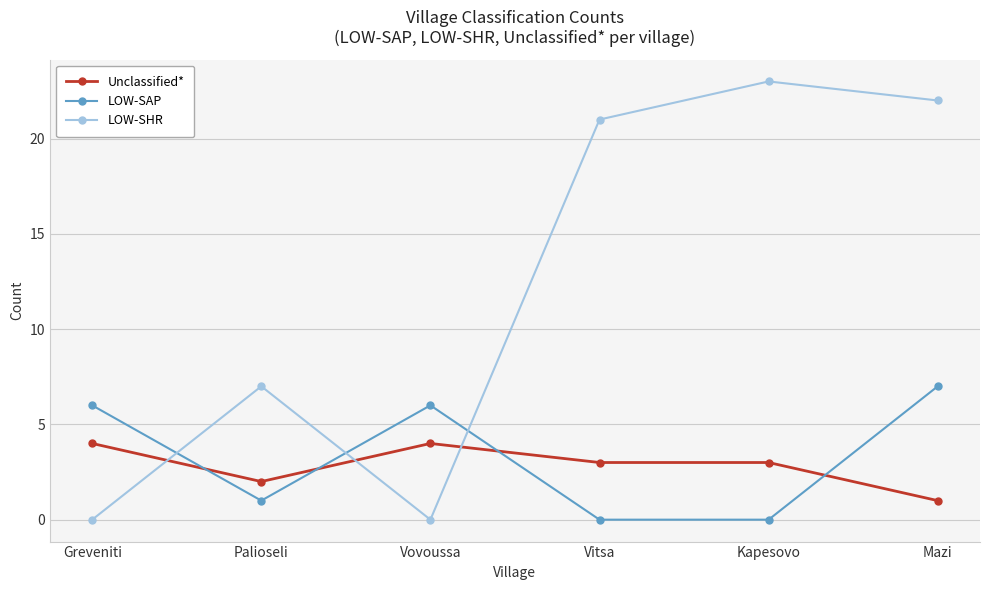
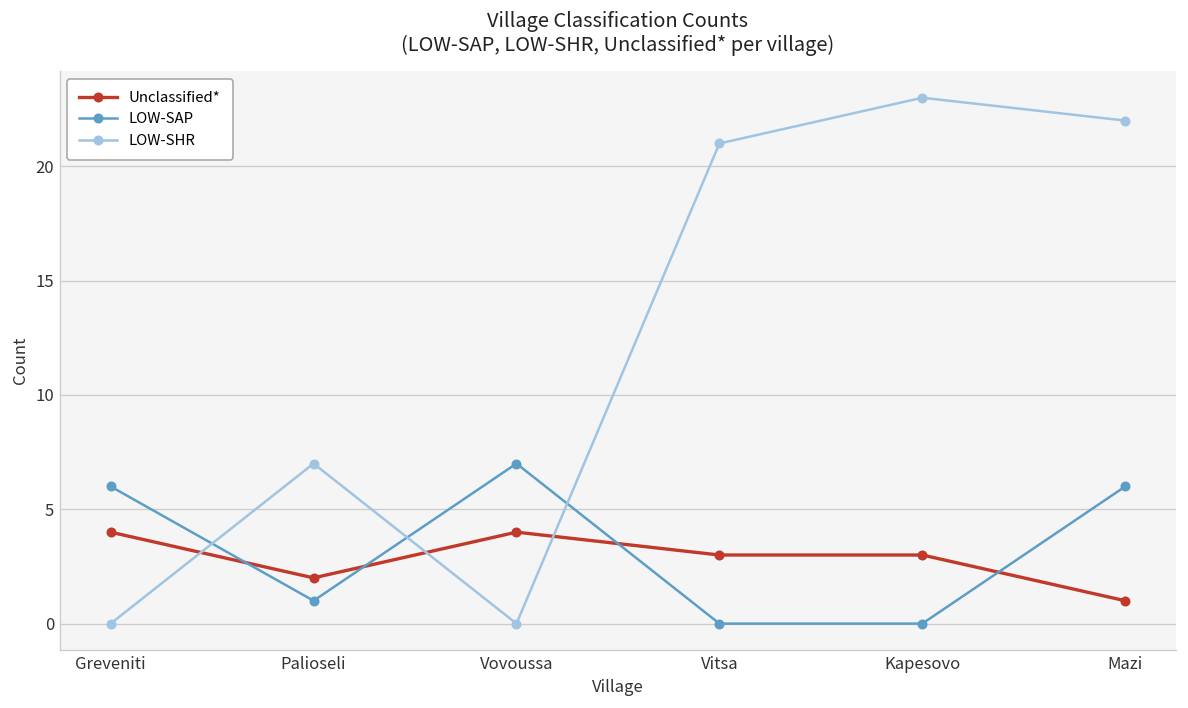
LOW-SAP, Vovoussa: 6 -> 7
LOW-SAP, Mazi: 7 -> 6
